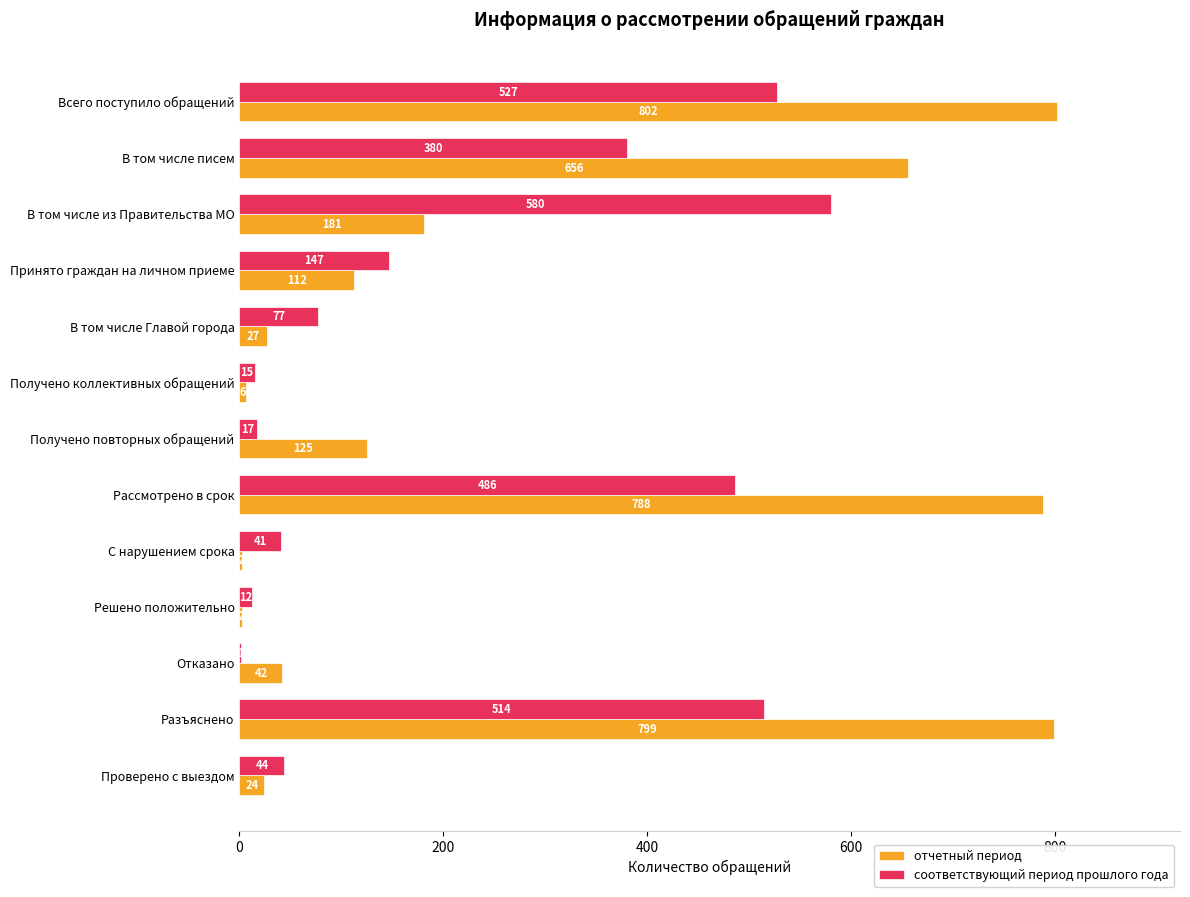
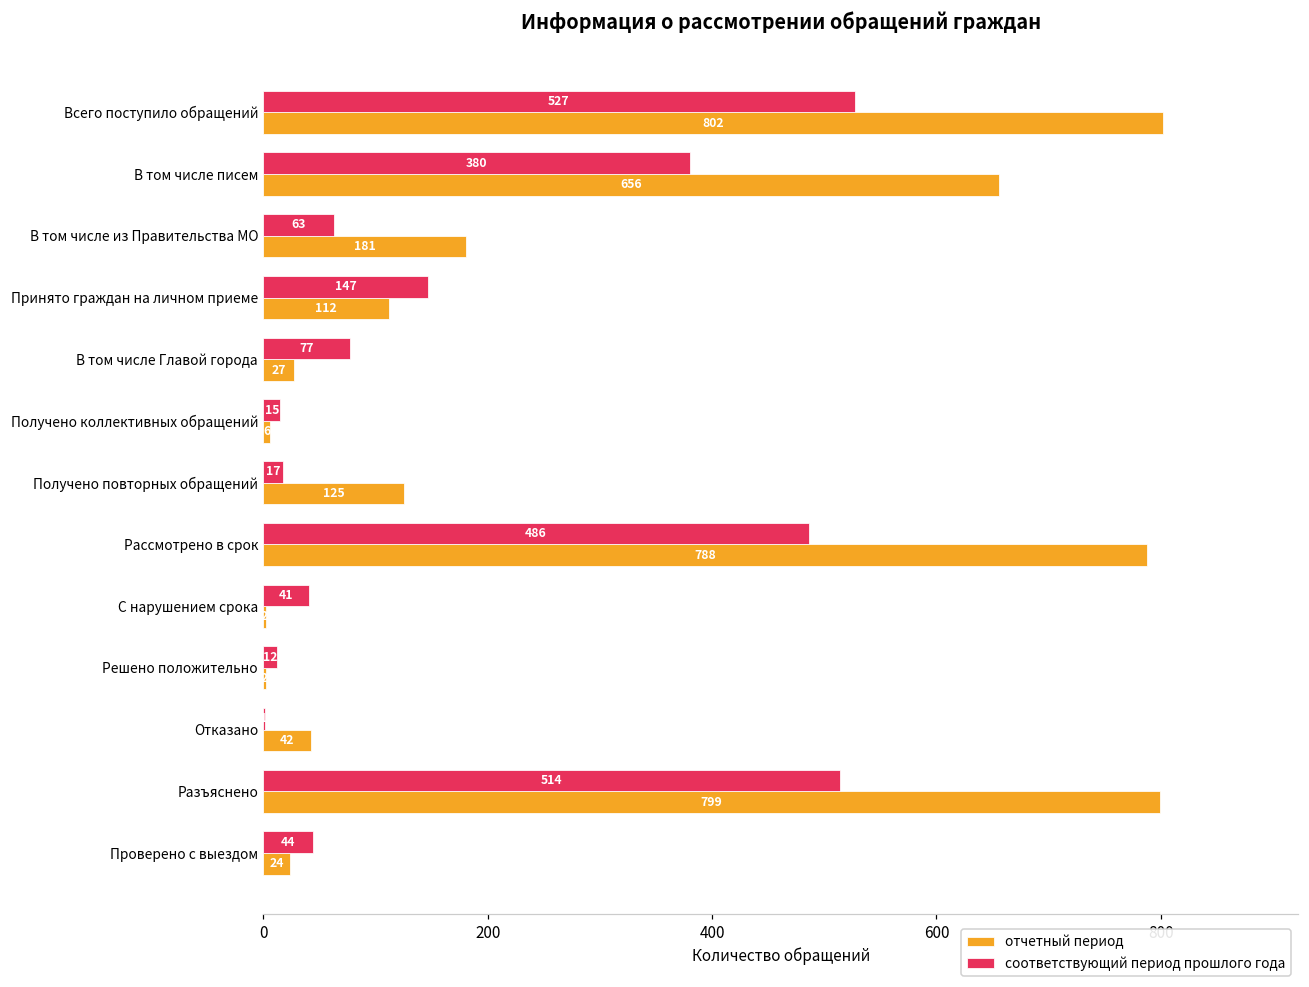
соответствующий период прошлого года, В том числе из Правительства МО: 580 -> 63
